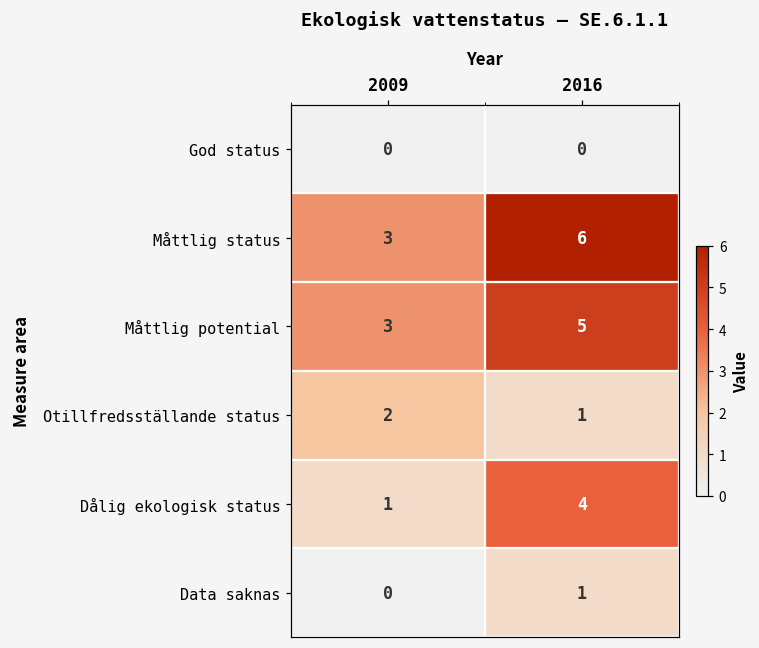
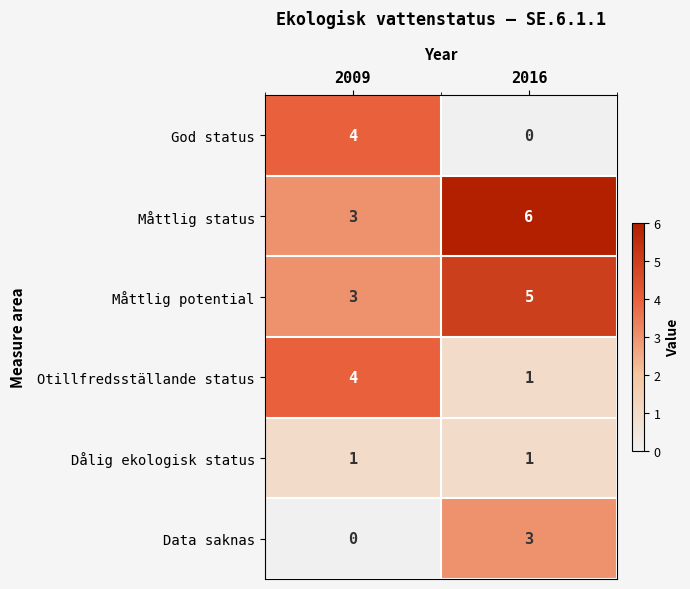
God status, 2009: 0 -> 4
Otillfredsställande status, 2009: 2 -> 4
Dålig ekologisk status, 2016: 4 -> 1
Data saknas, 2016: 1 -> 3
